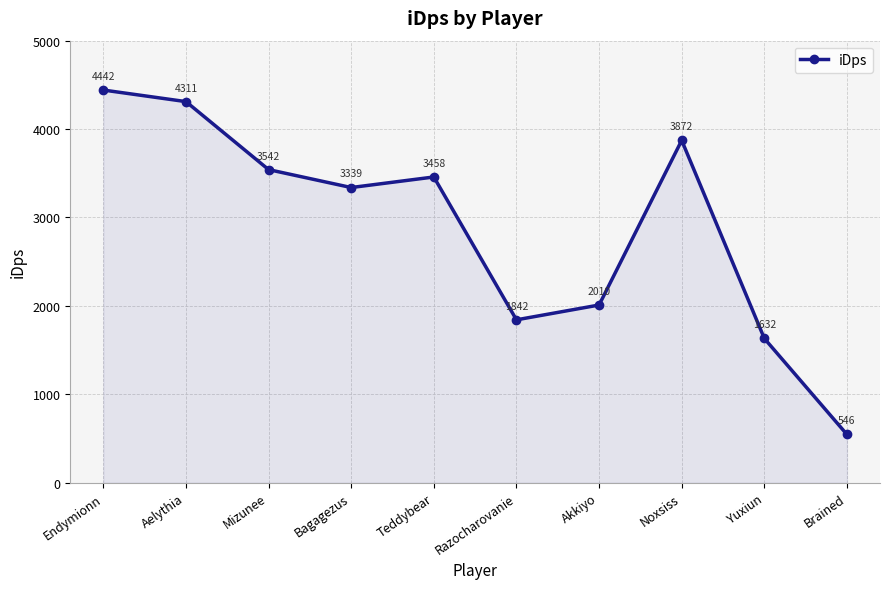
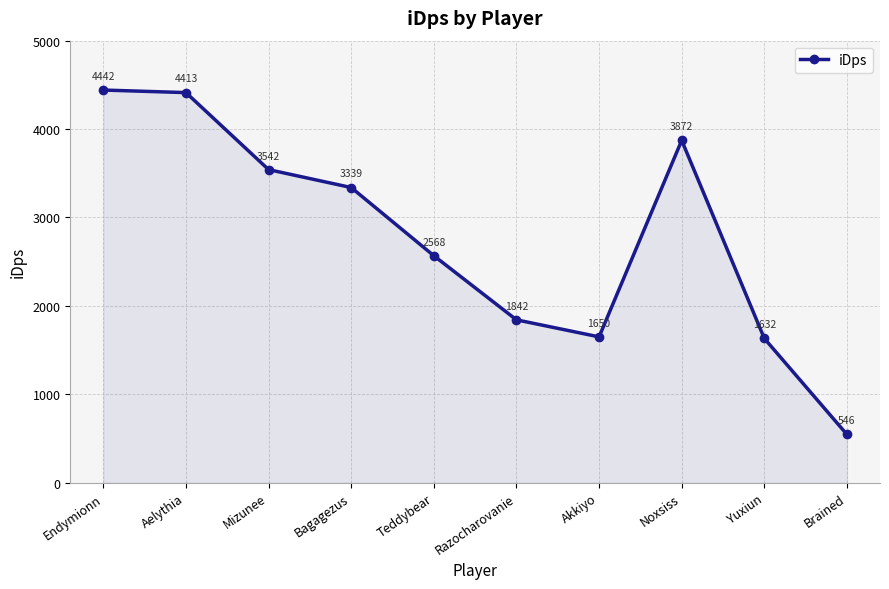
Aelythia: 4311 -> 4413
Teddybear: 3458 -> 2568
Akkiyo: 2010 -> 1650
